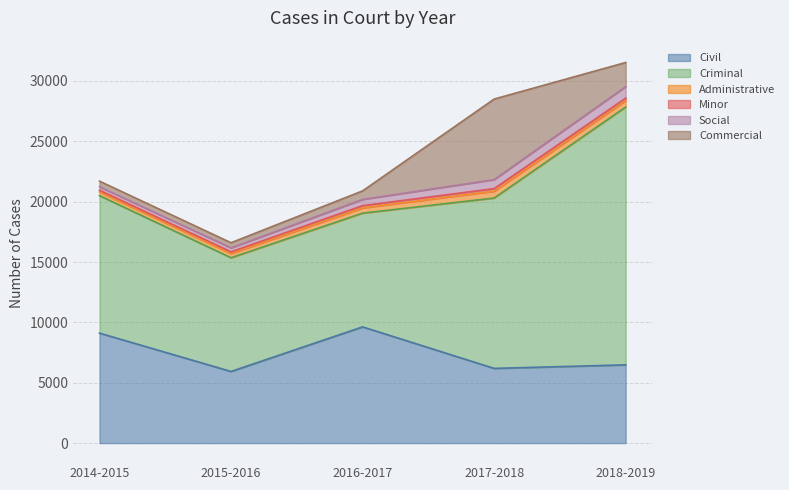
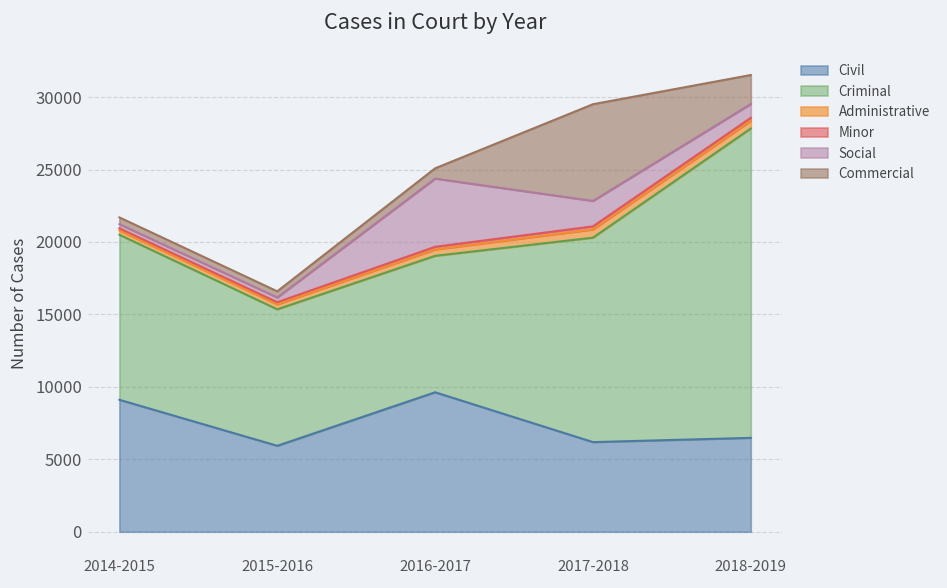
Social, 2016-2017: 500 -> 4700
Social, 2017-2018: 700 -> 1800
